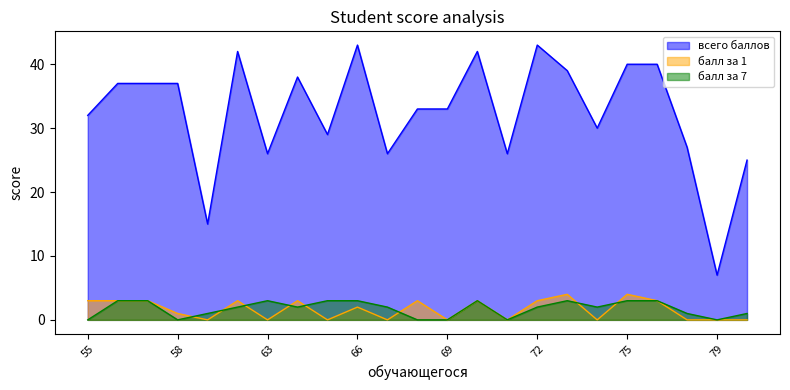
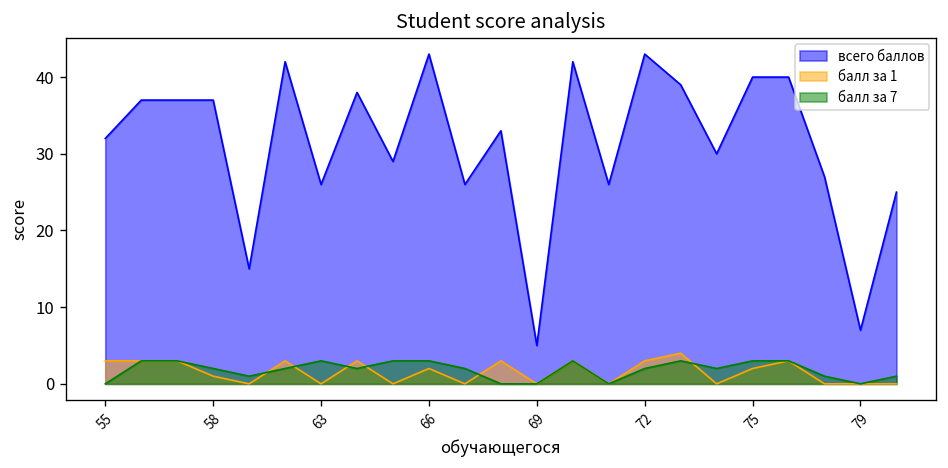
балл за 7, 58: 0 -> 2
всего баллов, 69: 33 -> 5
балл за 1, 75: 4 -> 2
